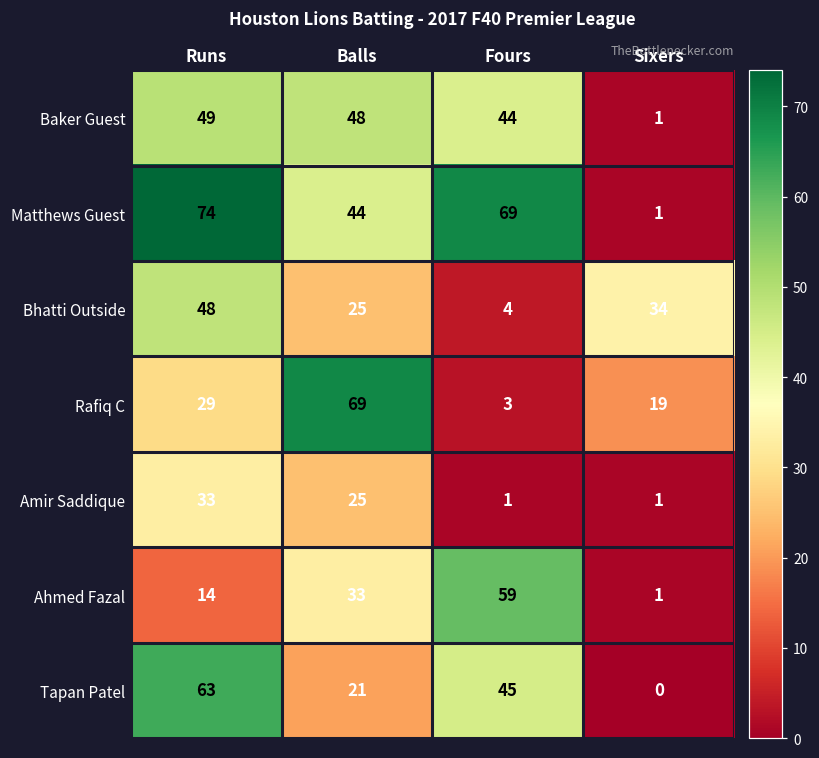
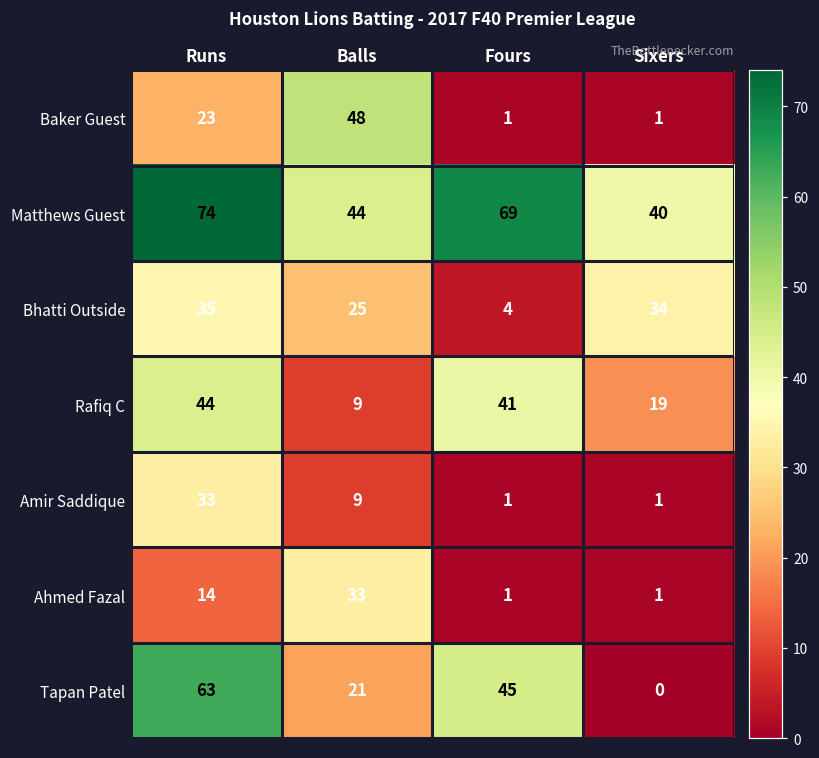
Baker Guest, Runs: 49 -> 23
Baker Guest, Fours: 44 -> 1
Matthews Guest, Sixers: 1 -> 40
Bhatti Outside, Runs: 48 -> 35
Rafiq C, Runs: 29 -> 44
Rafiq C, Balls: 69 -> 9
Rafiq C, Fours: 3 -> 41
Amir Saddique, Balls: 25 -> 9
Ahmed Fazal, Fours: 59 -> 1
